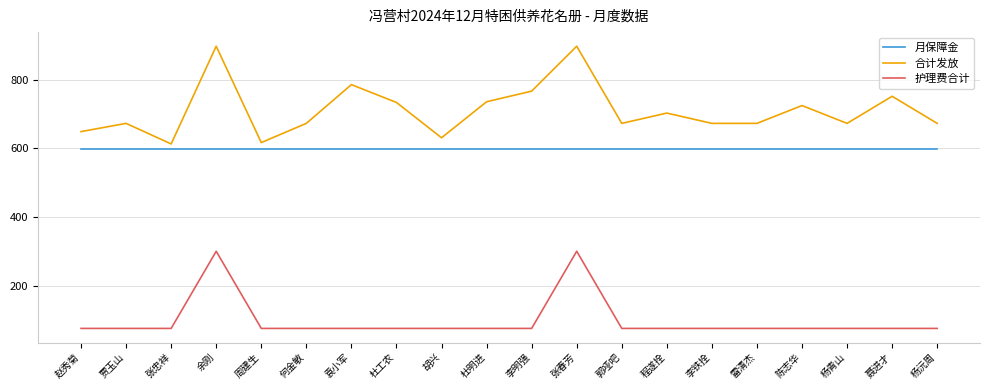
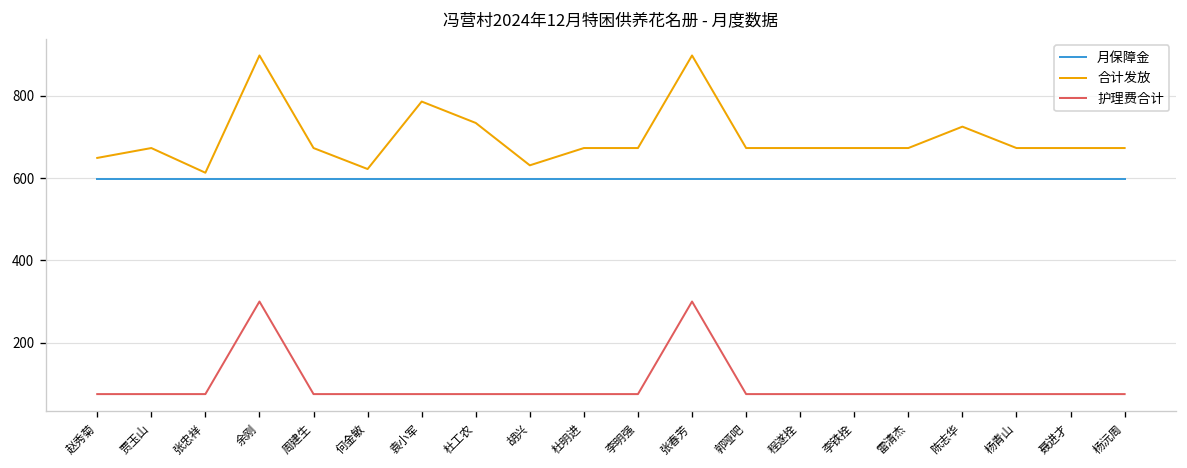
合计发放, 周建生: 620 -> 670
合计发放, 何金敏: 670 -> 620
合计发放, 杜明进: 740 -> 670
合计发放, 李明强: 770 -> 670
合计发放, 程遂拴: 700 -> 670
合计发放, 聂进才: 750 -> 670
